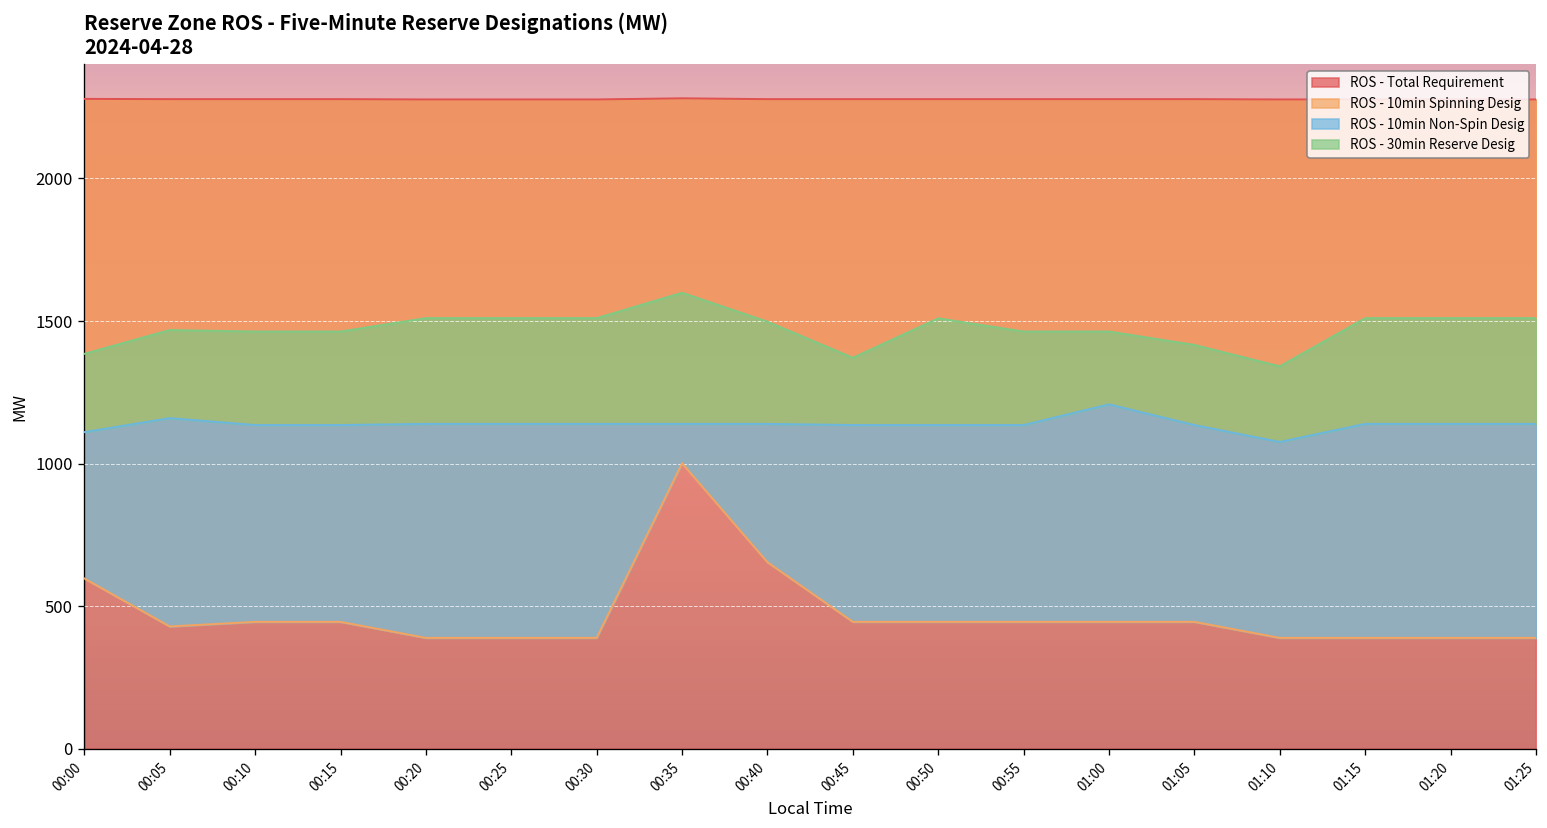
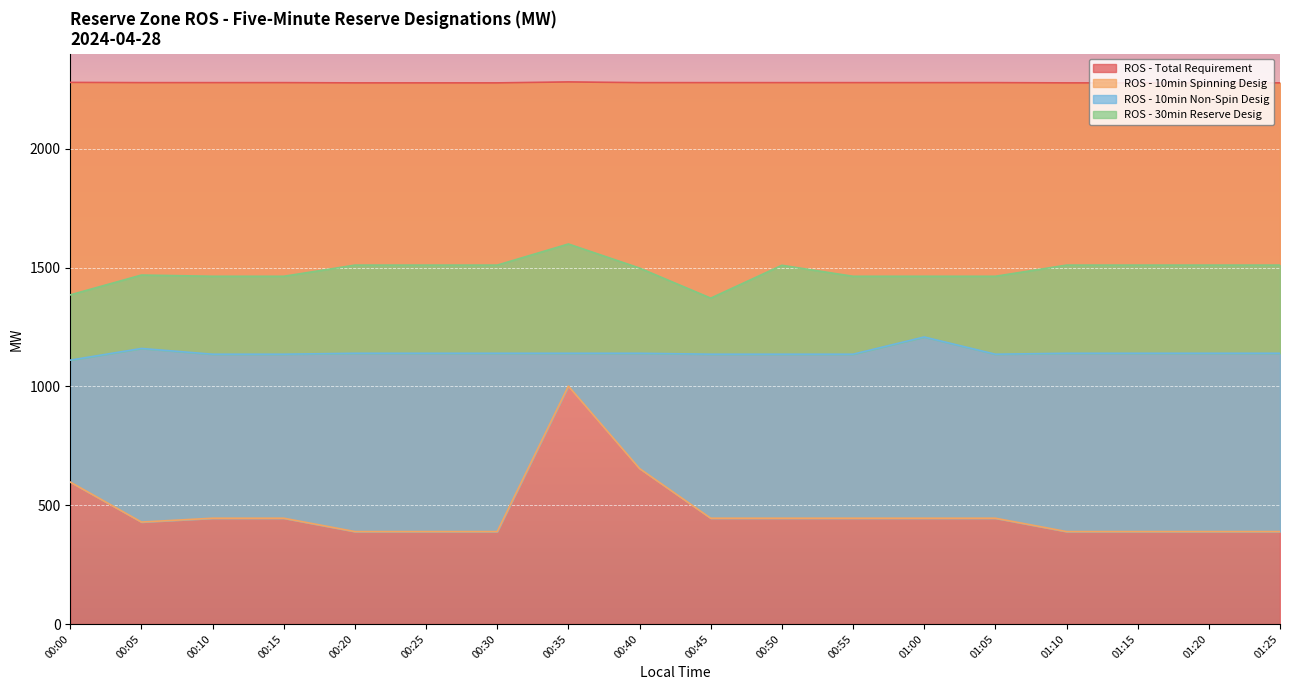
ROS - 30min Reserve Desig, 01:05: 1420 -> 1460
ROS - 10min Non-Spin Desig, 01:10: 1080 -> 1140
ROS - 30min Reserve Desig, 01:10: 1340 -> 1510
